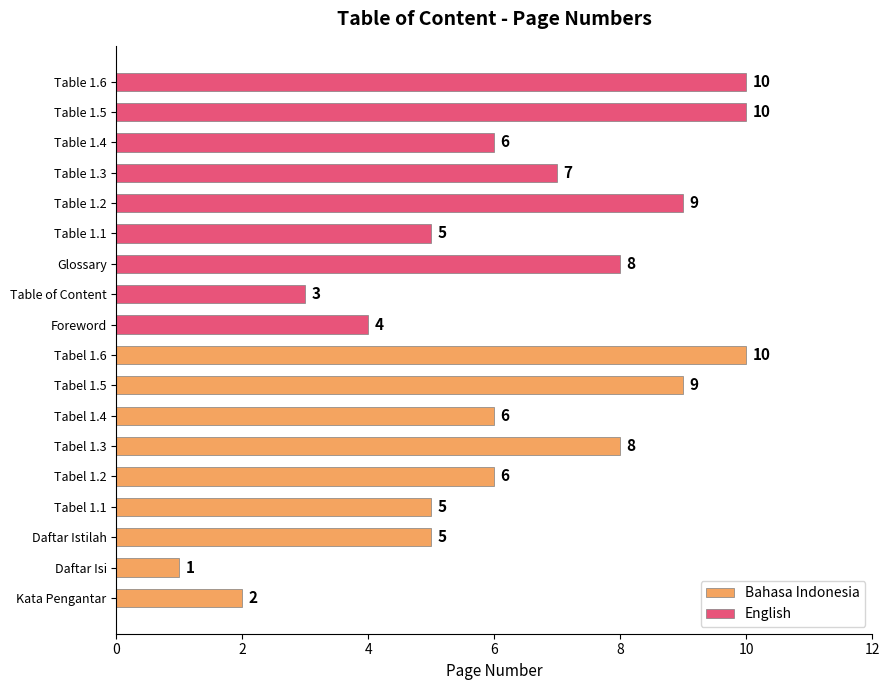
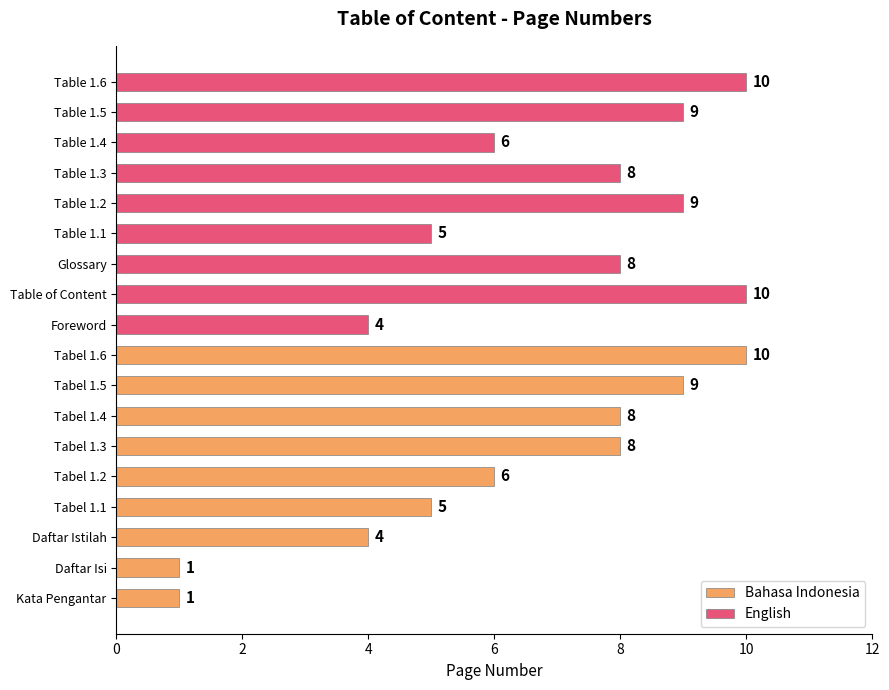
English, Table 1.5: 10 -> 9
English, Table 1.3: 7 -> 8
English, Table of Content: 3 -> 10
Bahasa Indonesia, Tabel 1.4: 6 -> 8
Bahasa Indonesia, Daftar Istilah: 5 -> 4
Bahasa Indonesia, Kata Pengantar: 2 -> 1
